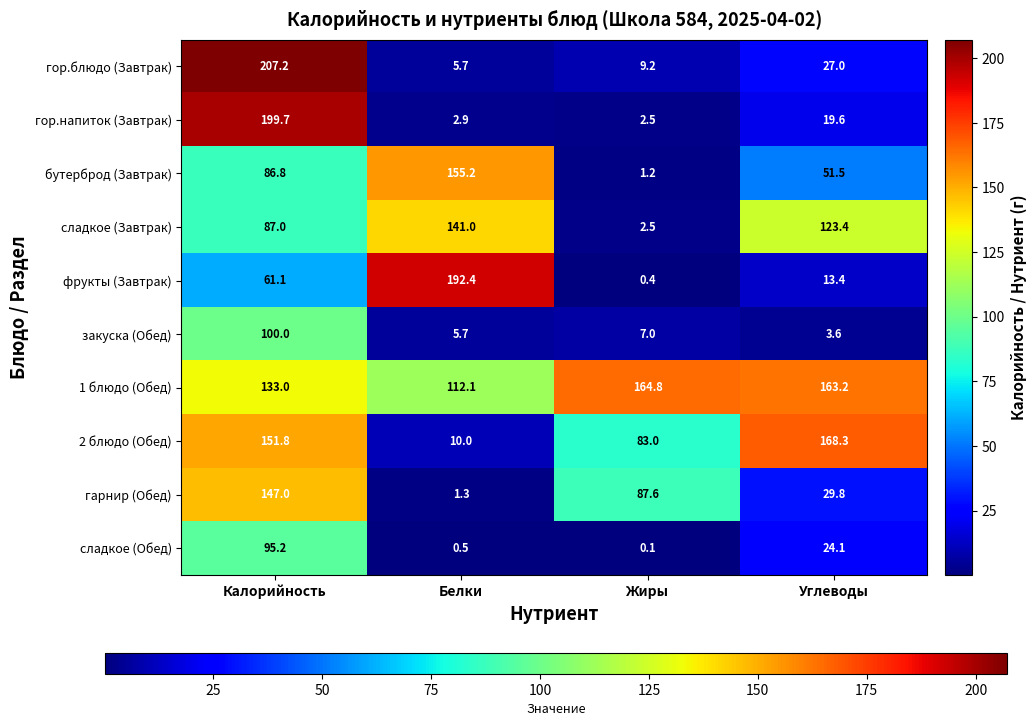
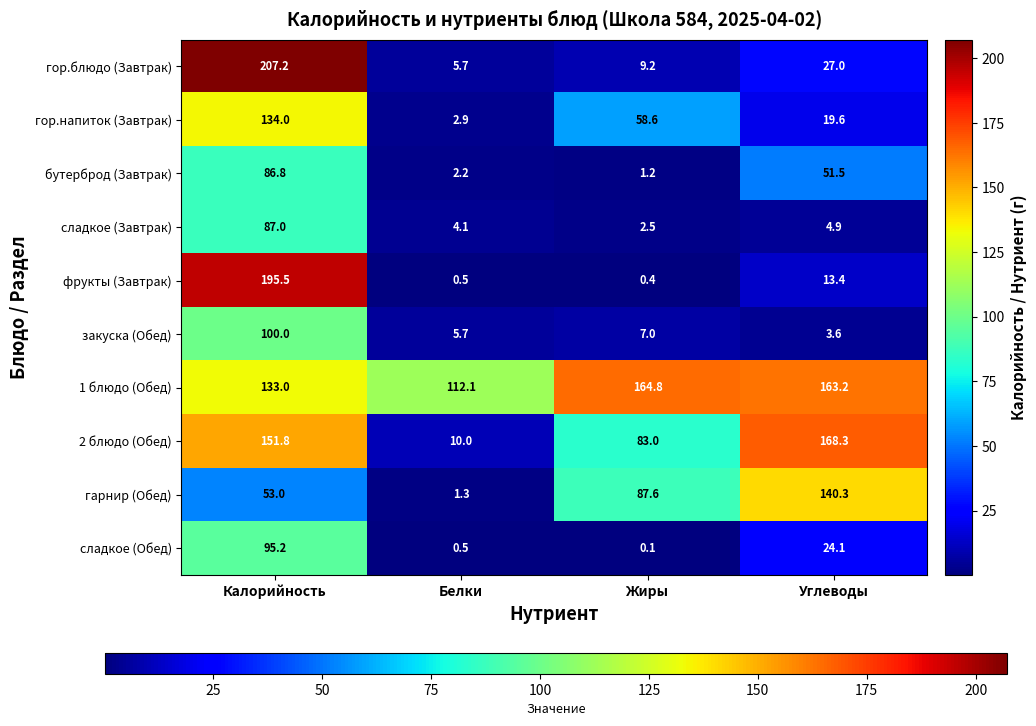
гор.напиток (Завтрак), Калорийность: 199.7 -> 134.0
гор.напиток (Завтрак), Жиры: 2.5 -> 58.6
бутерброд (Завтрак), Белки: 155.2 -> 2.2
сладкое (Завтрак), Белки: 141.0 -> 4.1
сладкое (Завтрак), Углеводы: 123.4 -> 4.9
фрукты (Завтрак), Калорийность: 61.1 -> 195.5
фрукты (Завтрак), Белки: 192.4 -> 0.5
гарнир (Обед), Калорийность: 147.0 -> 53.0
гарнир (Обед), Углеводы: 29.8 -> 140.3
